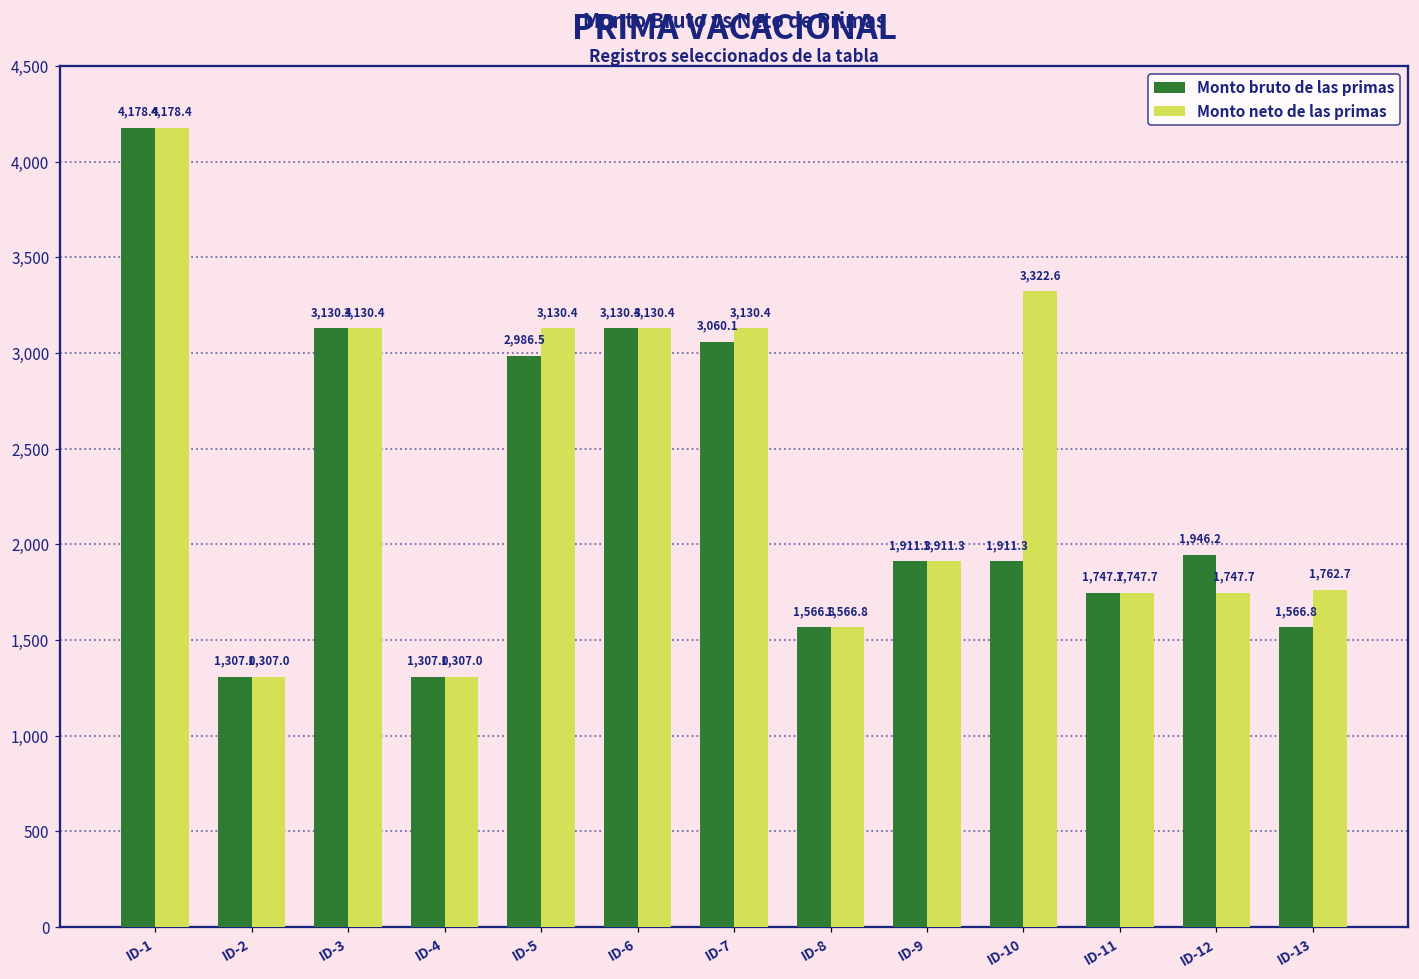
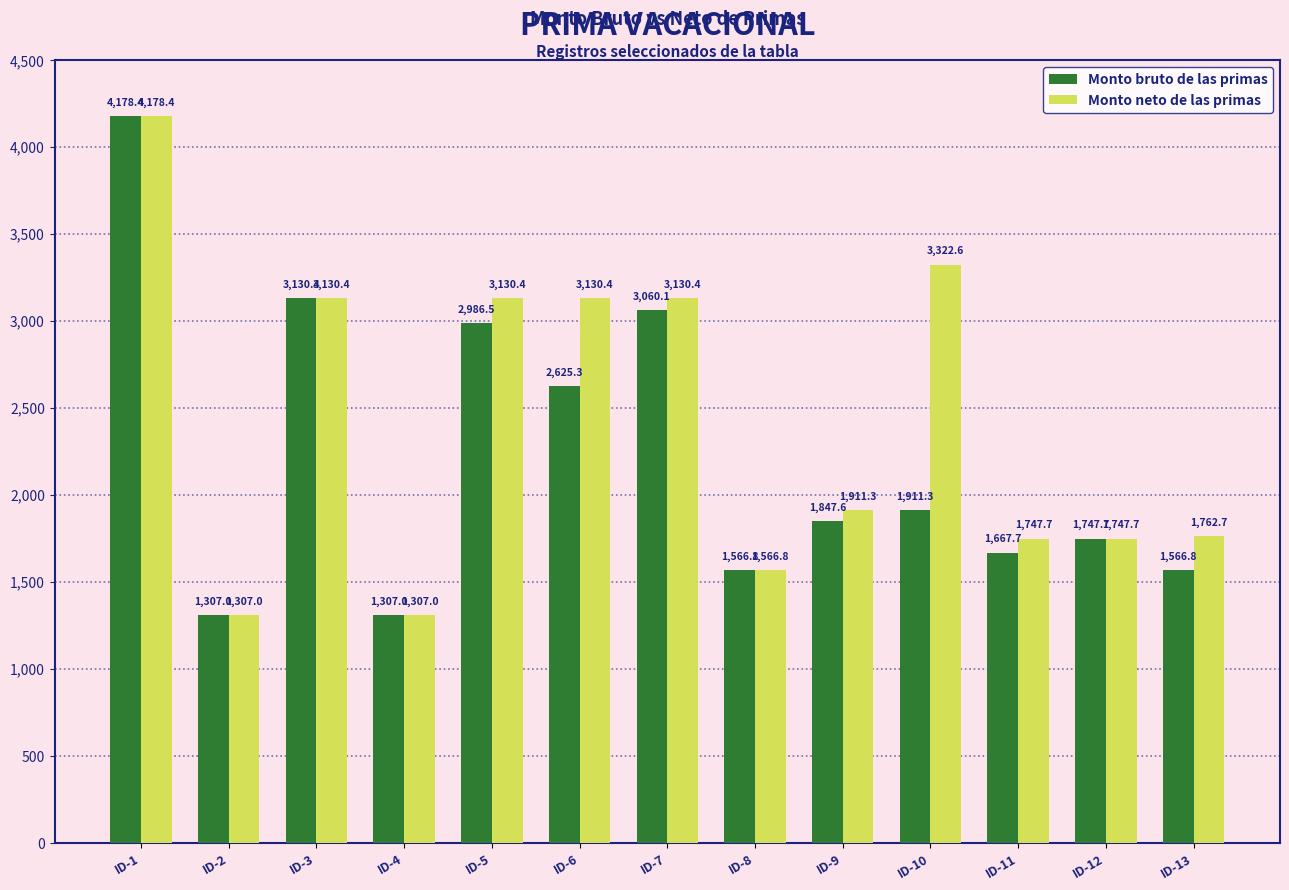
Monto bruto de las primas, ID-6: 3,130.4 -> 2,625.3
Monto bruto de las primas, ID-9: 1,911.3 -> 1,847.6
Monto bruto de las primas, ID-11: 1,747.7 -> 1,667.7
Monto bruto de las primas, ID-12: 1,946.2 -> 1,747.7
